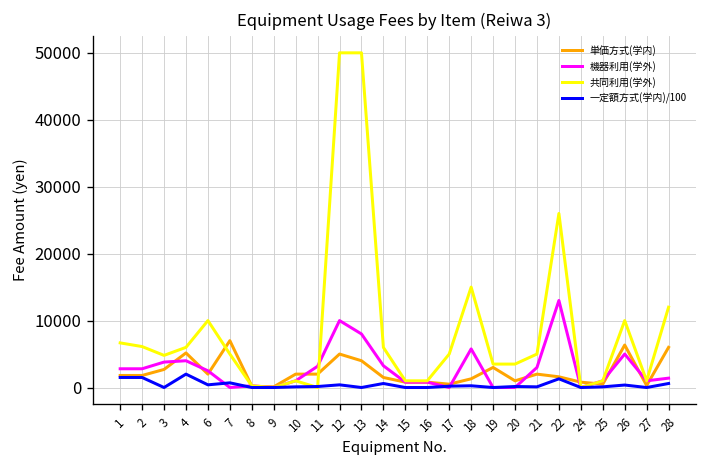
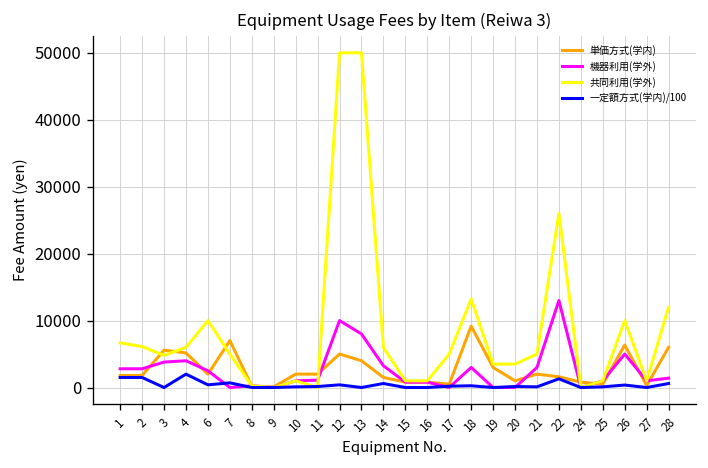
単価方式(学内), 3: 3000 -> 6000
機器利用(学外), 11: 3000 -> 1000
単価方式(学内), 18: 1000 -> 9000
機器利用(学外), 18: 6000 -> 3000
共同利用(学外), 18: 15000 -> 13000
